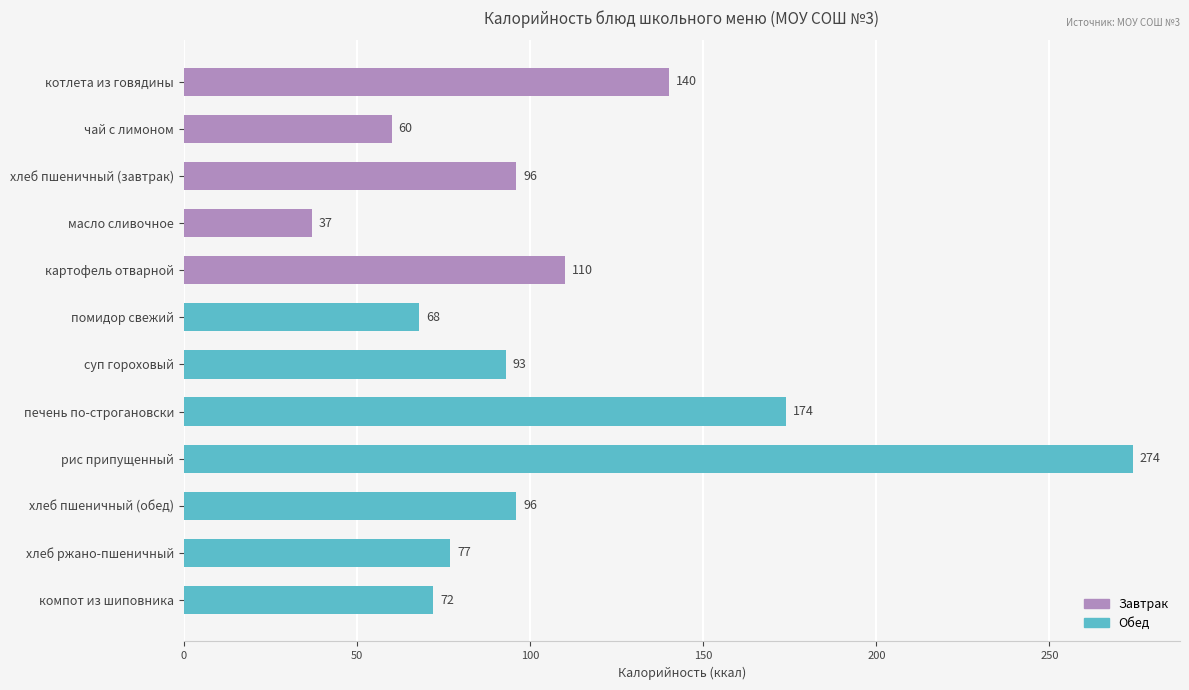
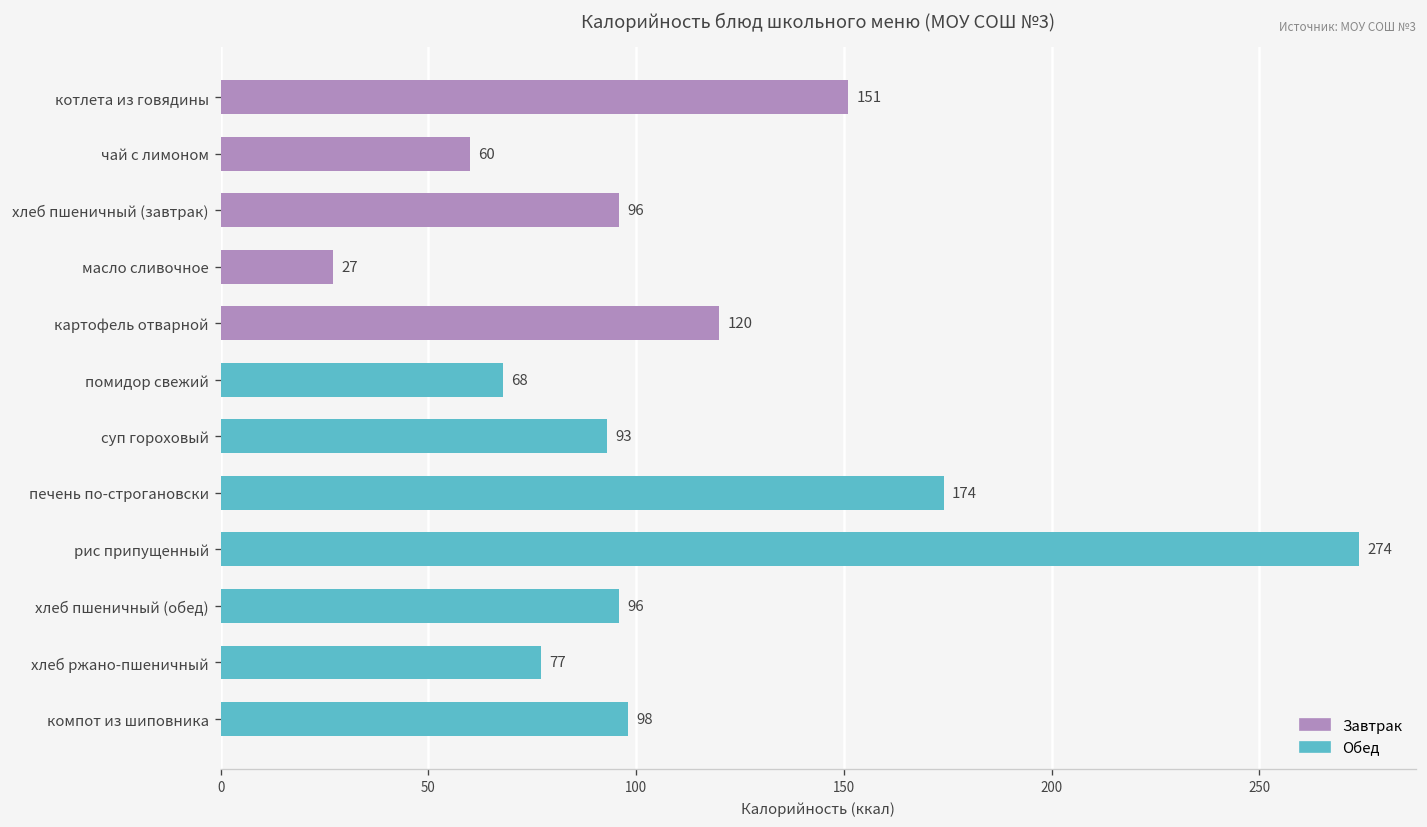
котлета из говядины: 140 -> 151
масло сливочное: 37 -> 27
картофель отварной: 110 -> 120
компот из шиповника: 72 -> 98
